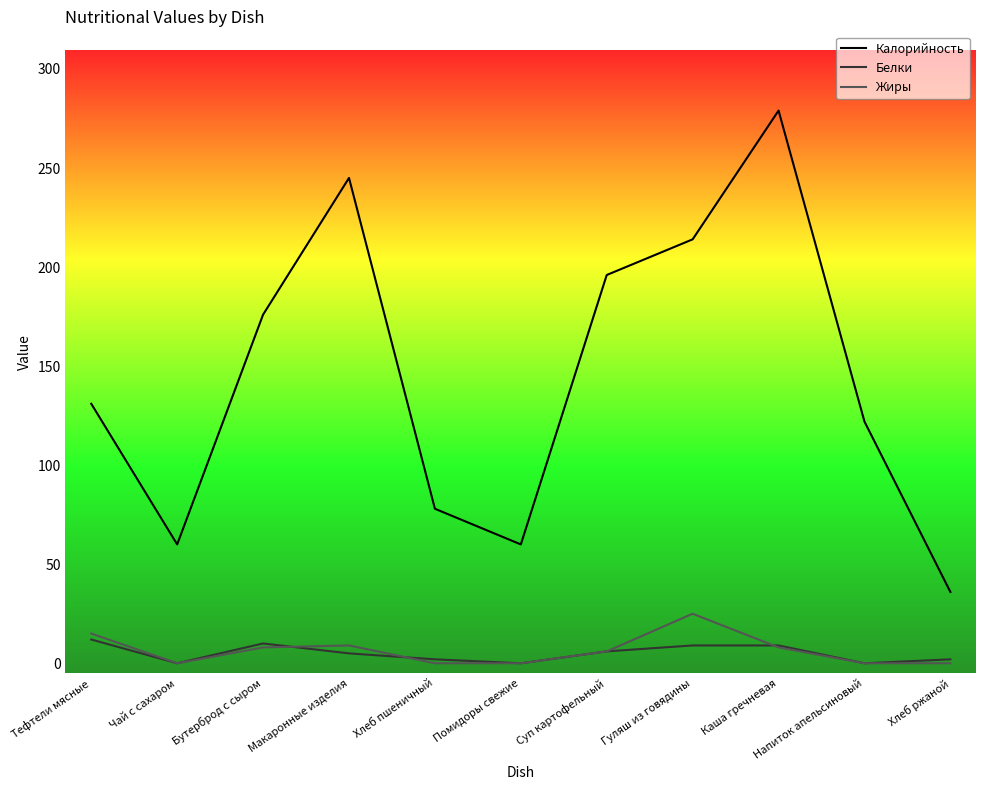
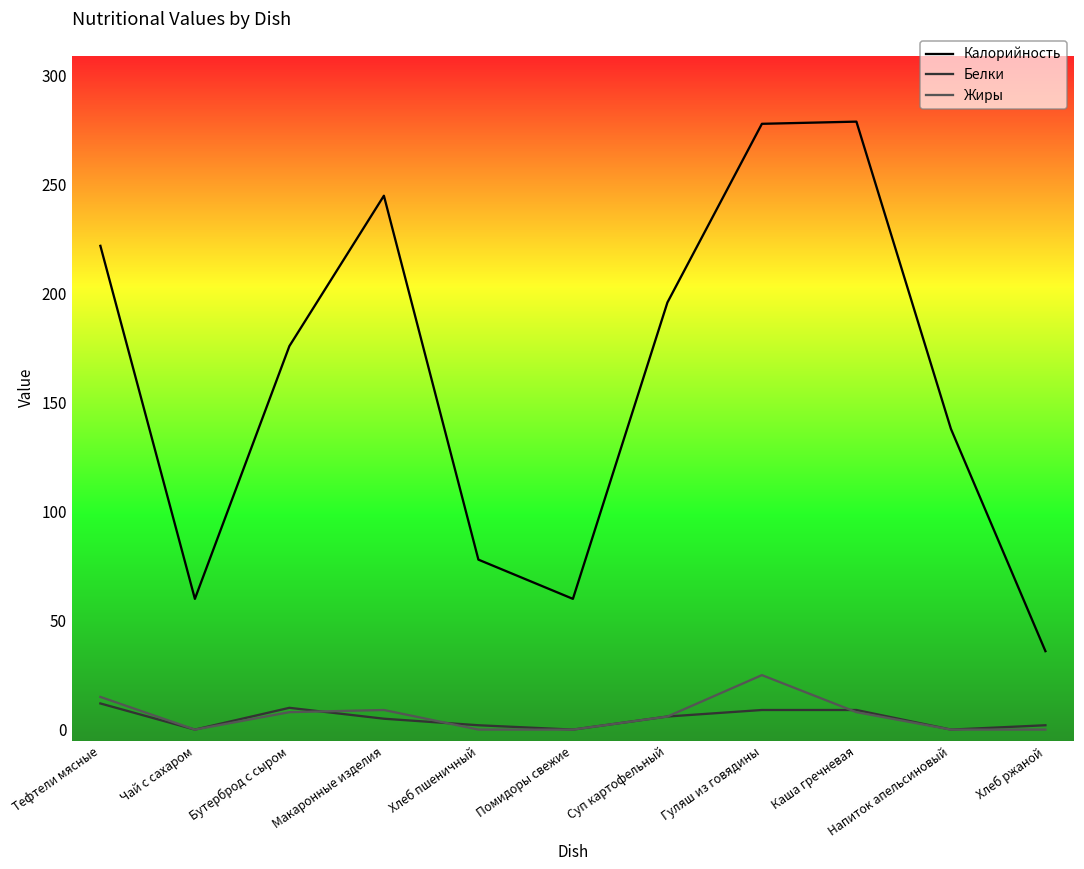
Калорийность, Тефтели мясные: 131 -> 222
Калорийность, Гуляш из говядины: 214 -> 278
Калорийность, Напиток апельсиновый: 122 -> 138
